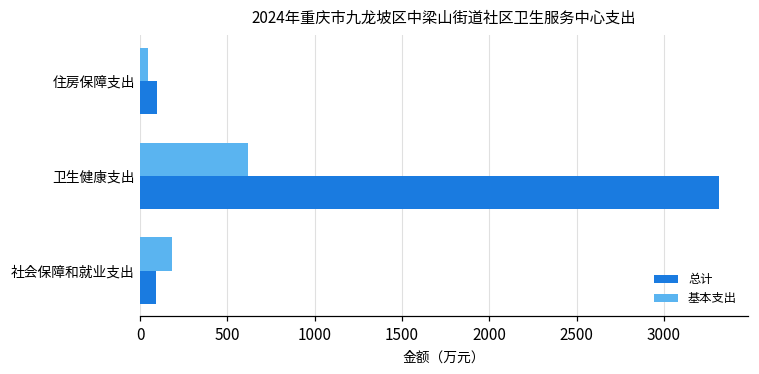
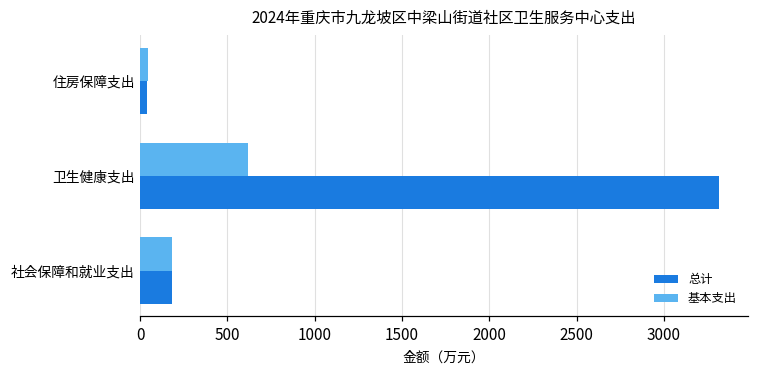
总计, 住房保障支出: 100 -> 40
总计, 社会保障和就业支出: 90 -> 180
